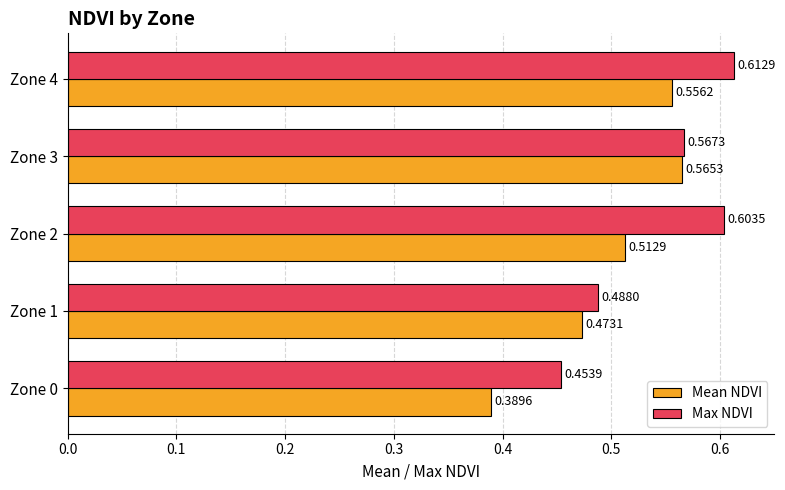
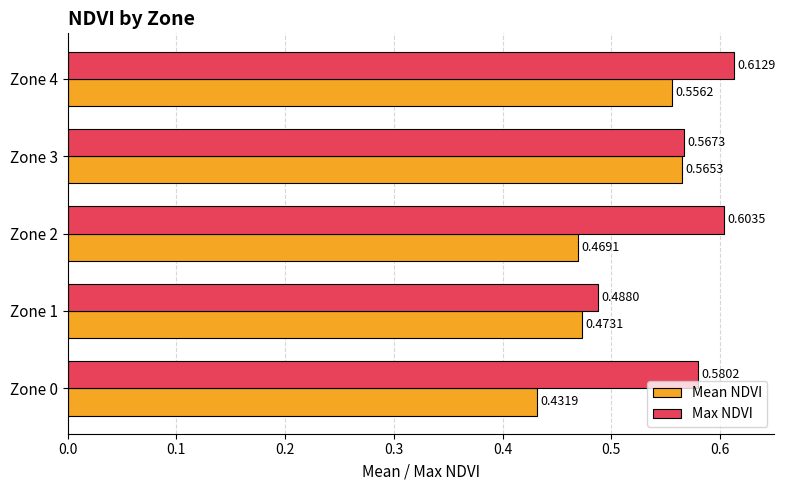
Mean NDVI, Zone 2: 0.5129 -> 0.4691
Max NDVI, Zone 0: 0.4539 -> 0.5802
Mean NDVI, Zone 0: 0.3896 -> 0.4319
